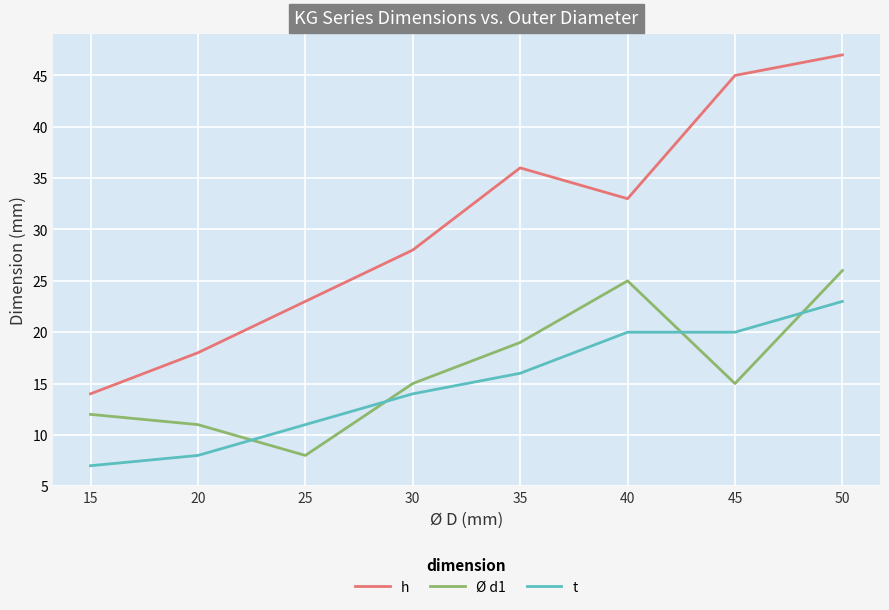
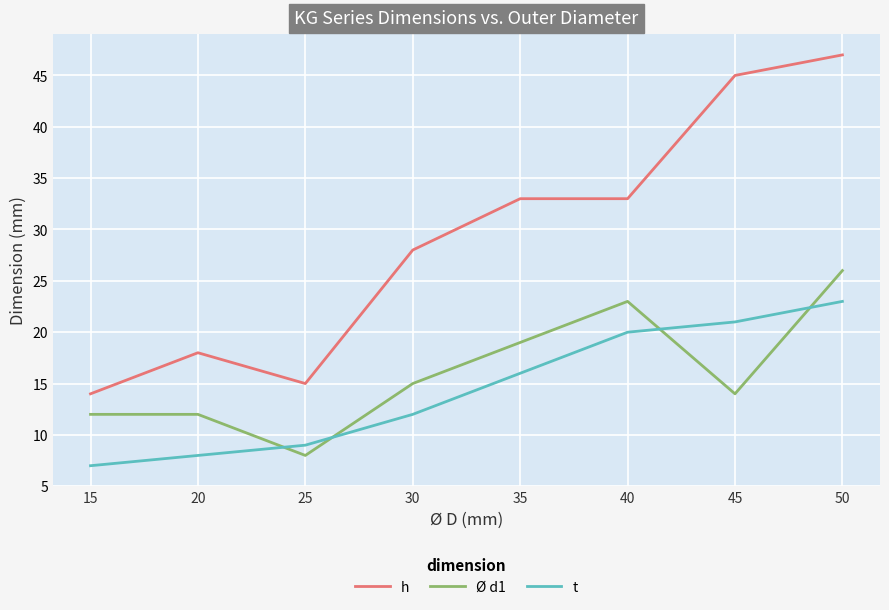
Ø d1, 20: 11 -> 12
h, 25: 23 -> 15
t, 25: 11 -> 9
t, 30: 14 -> 12
h, 35: 36 -> 33
Ø d1, 40: 25 -> 23
Ø d1, 45: 15 -> 14
t, 45: 20 -> 21
